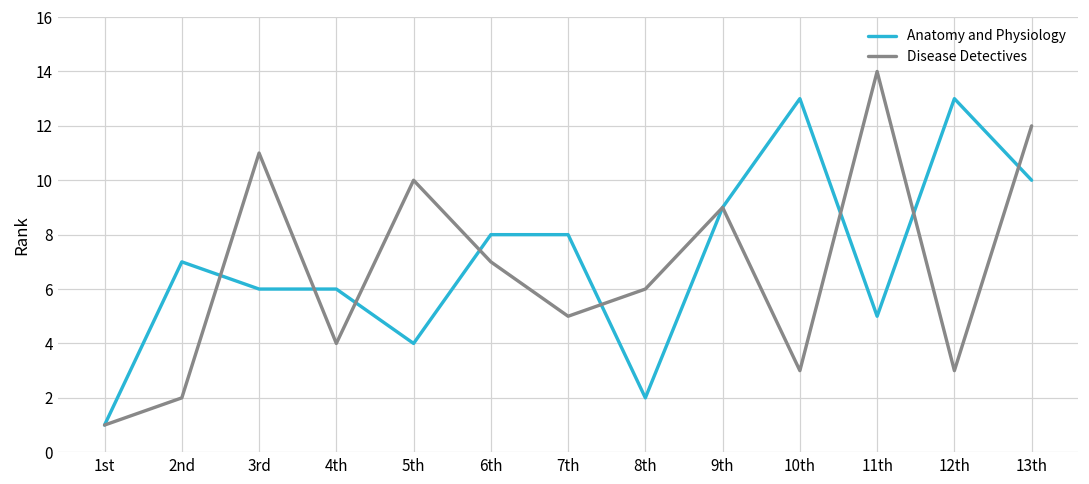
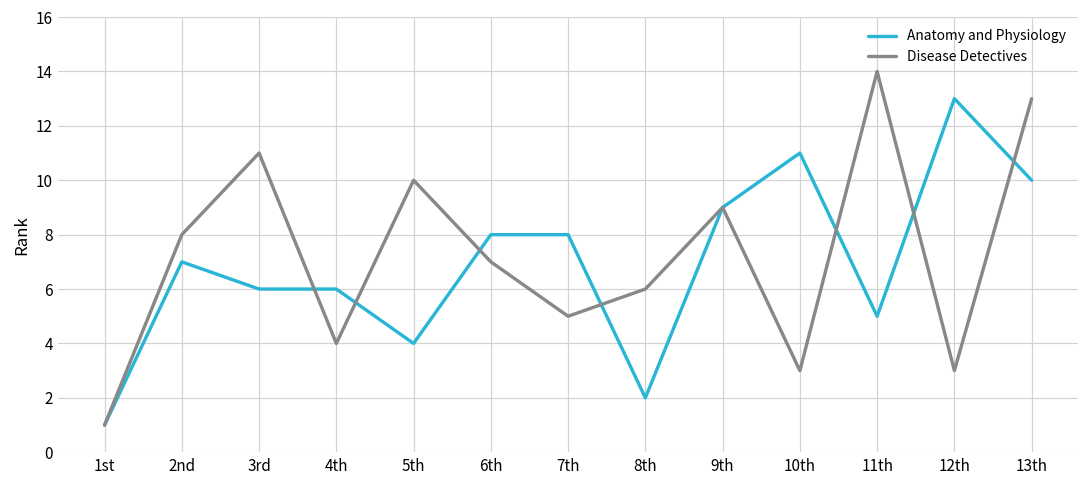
Disease Detectives, 2nd: 2 -> 8
Anatomy and Physiology, 10th: 13 -> 11
Disease Detectives, 13th: 12 -> 13
